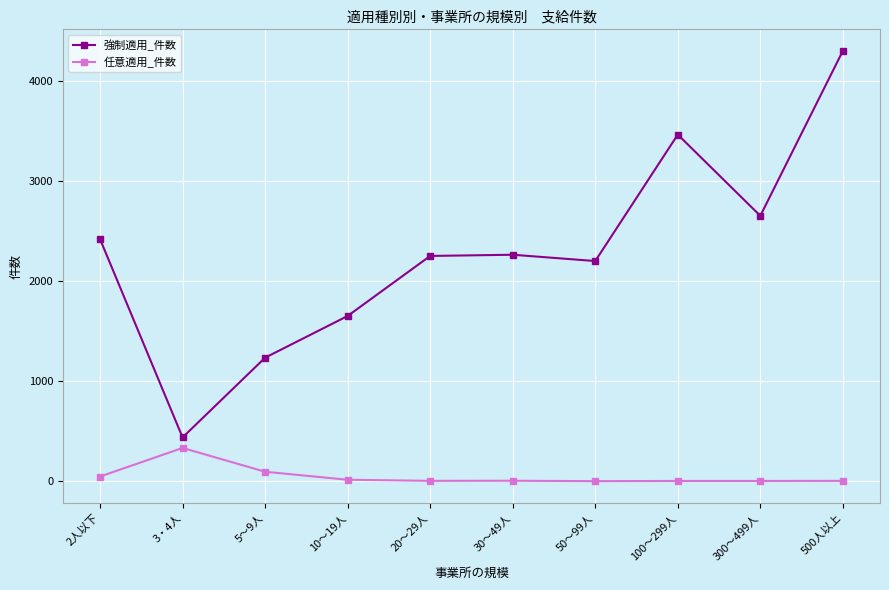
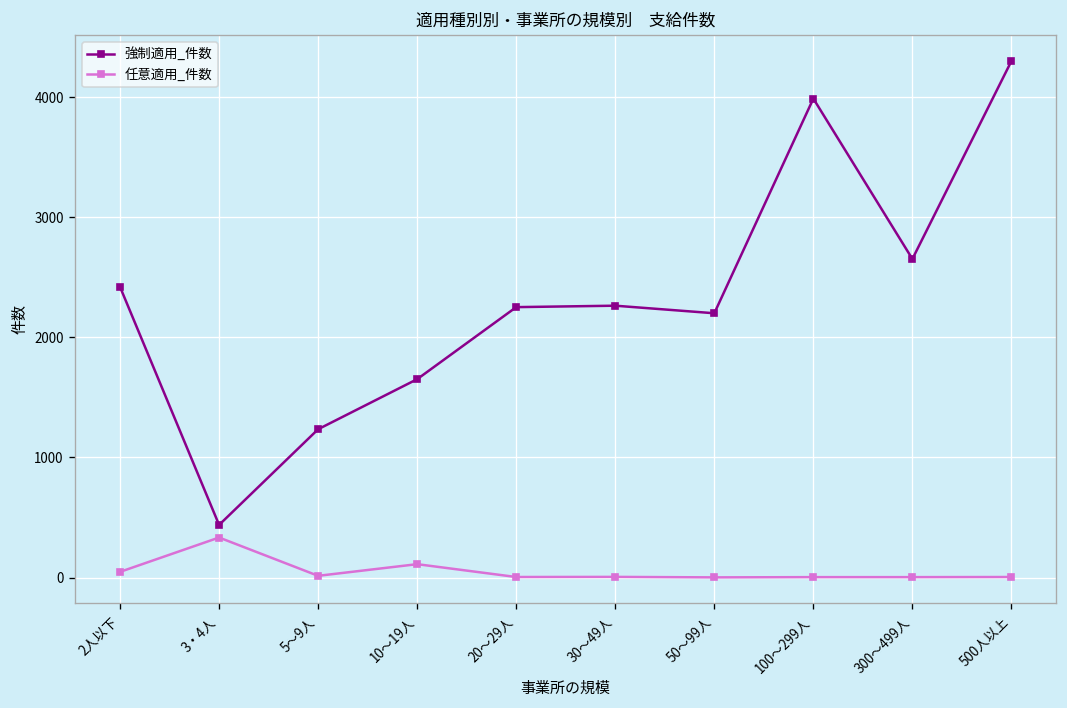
任意適用_件数, 5～9人: 100 -> 10
任意適用_件数, 10～19人: 20 -> 110
強制適用_件数, 100～299人: 3470 -> 3990
